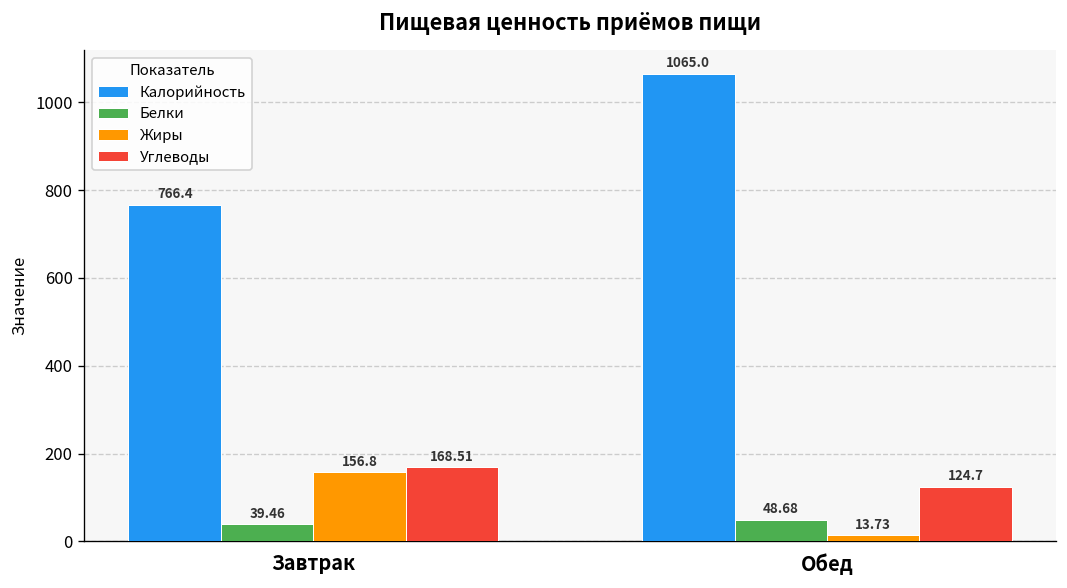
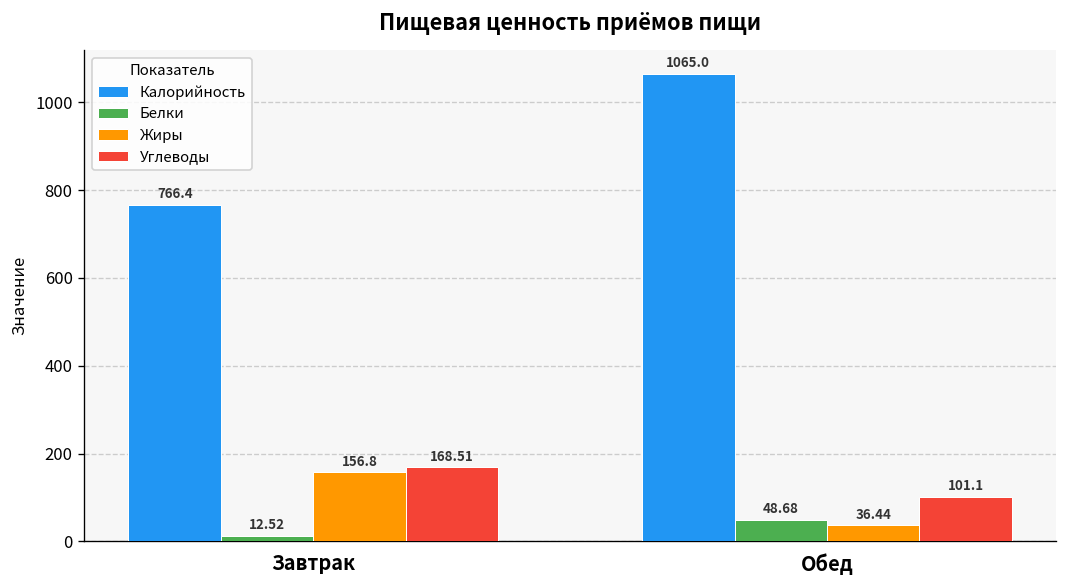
Белки, Завтрак: 39.46 -> 12.52
Жиры, Обед: 13.73 -> 36.44
Углеводы, Обед: 124.7 -> 101.1
